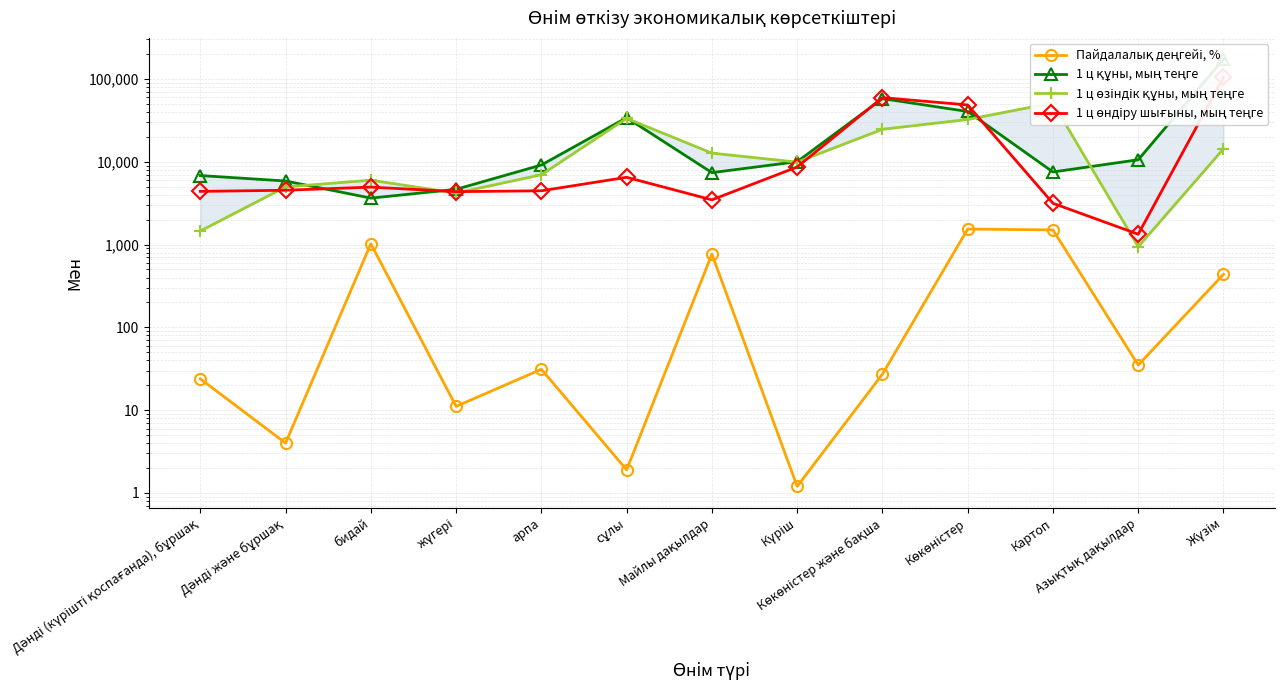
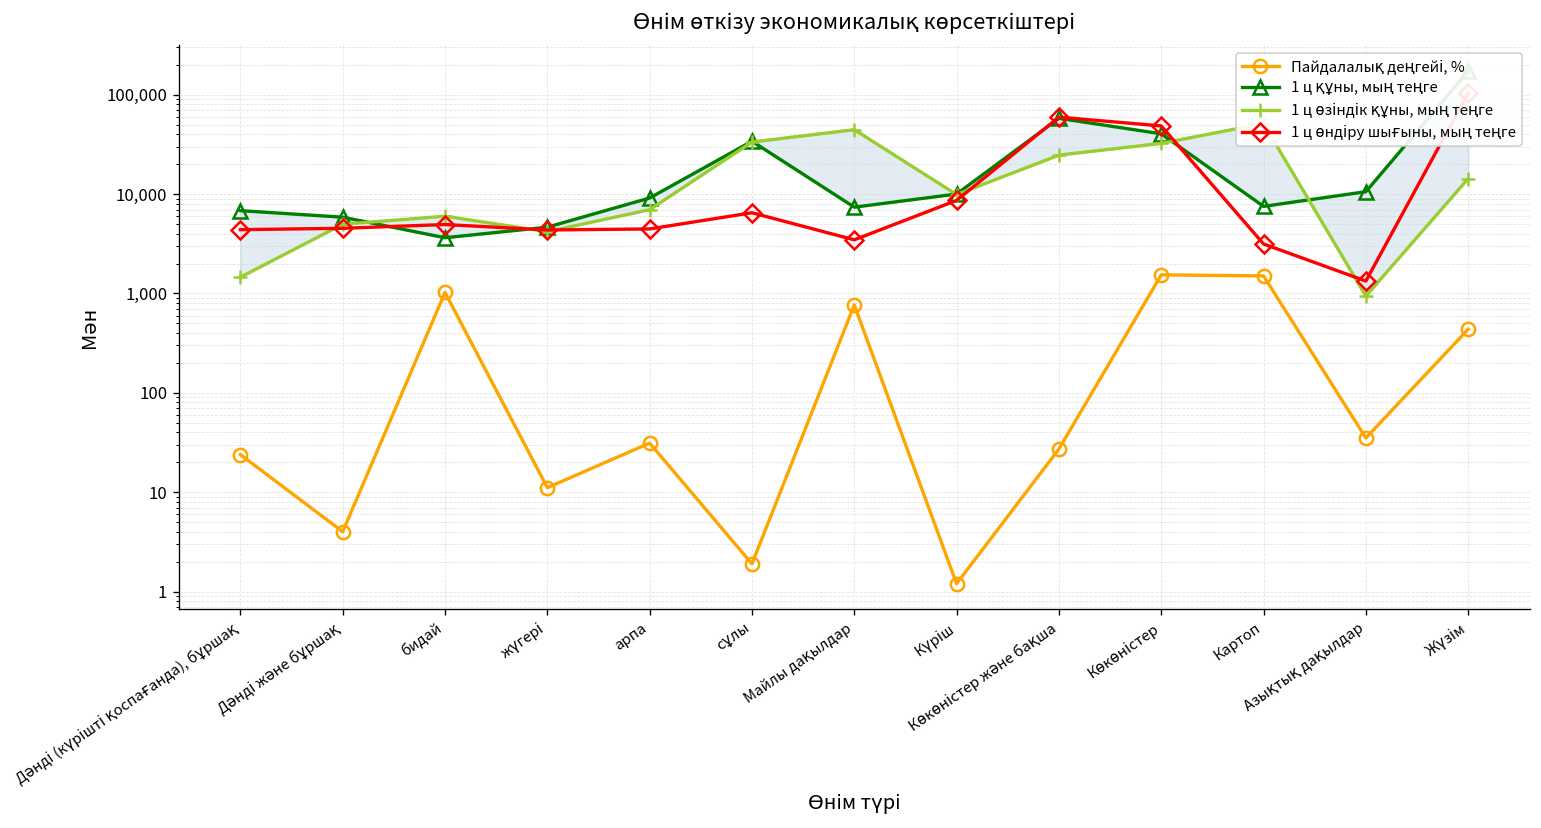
1 ц өзіндік құны, мың теңге, Майлы дақылдар: 13,000 -> 40,000
